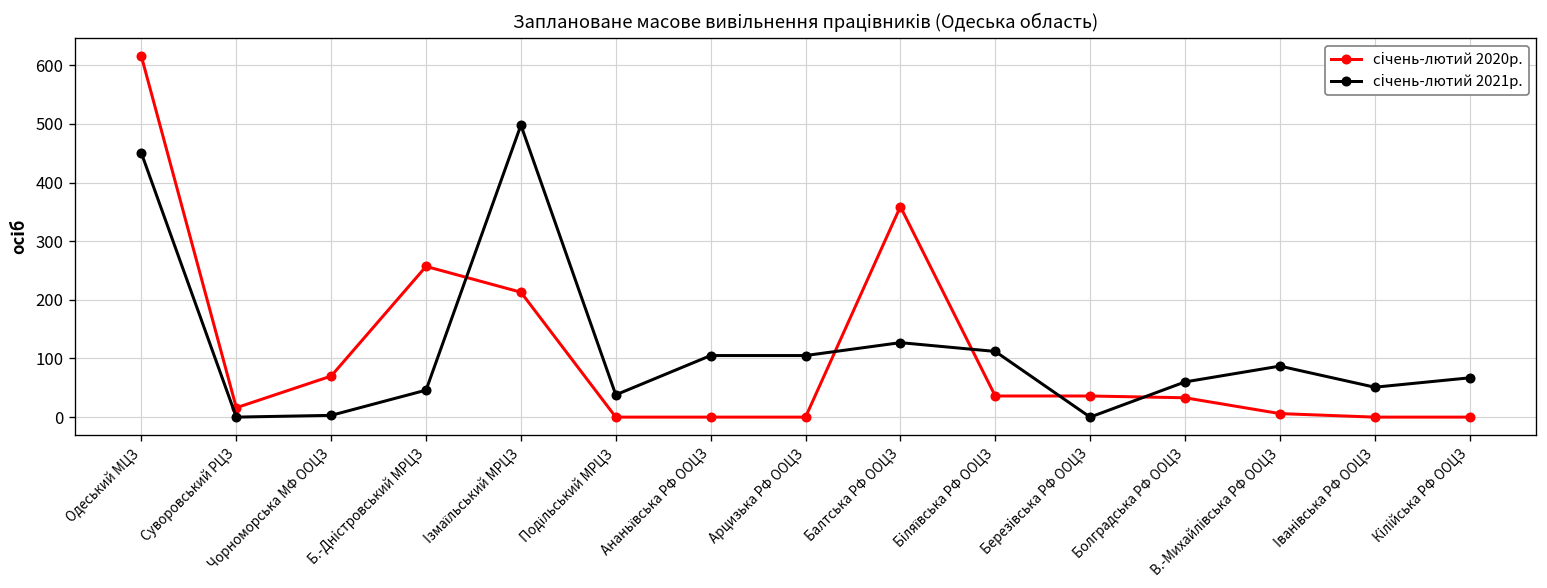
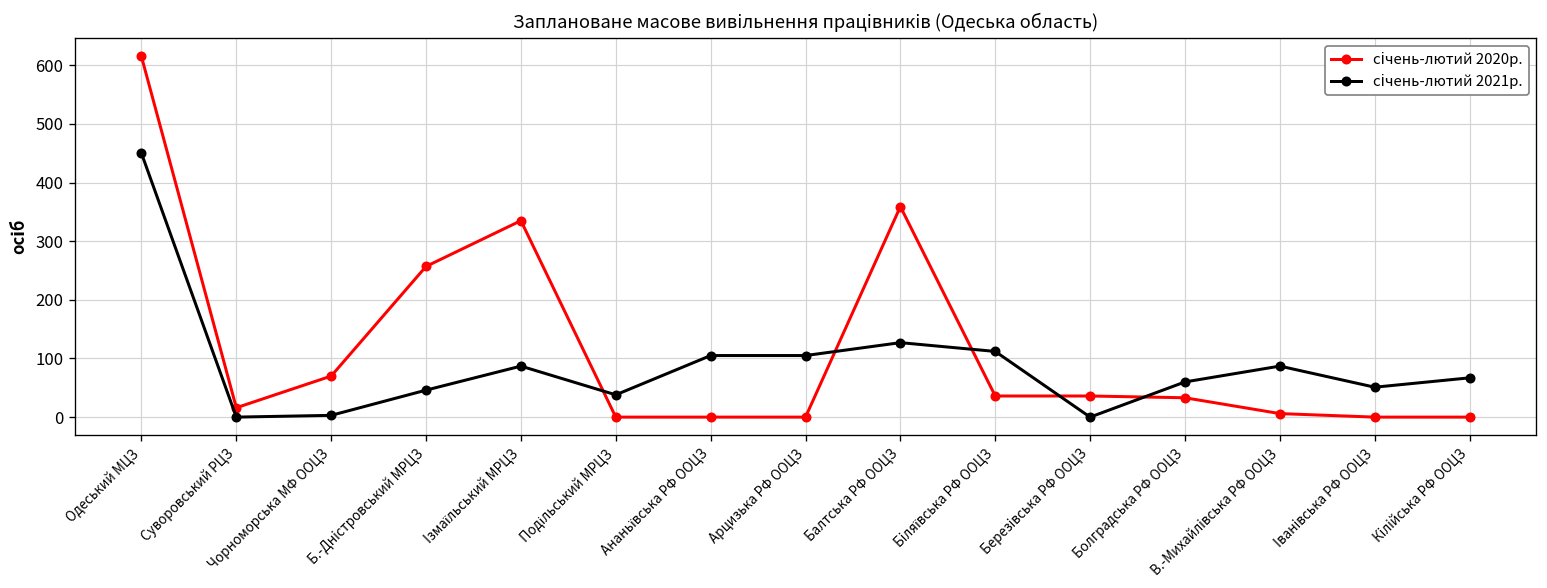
січень-лютий 2020р., Iзмаїльський МРЦЗ: 210 -> 340
січень-лютий 2021р., Iзмаїльський МРЦЗ: 500 -> 90
